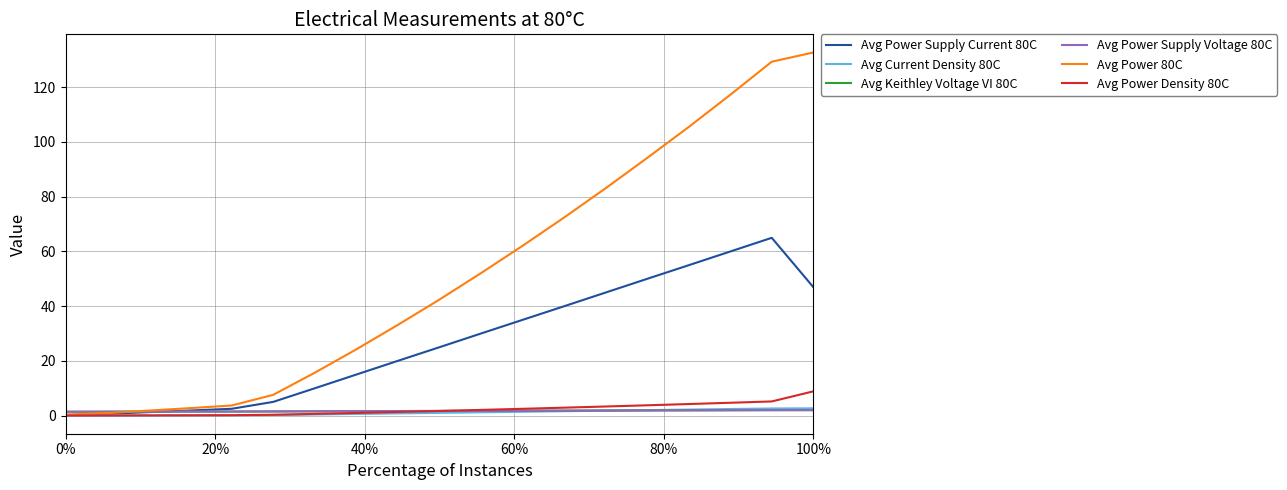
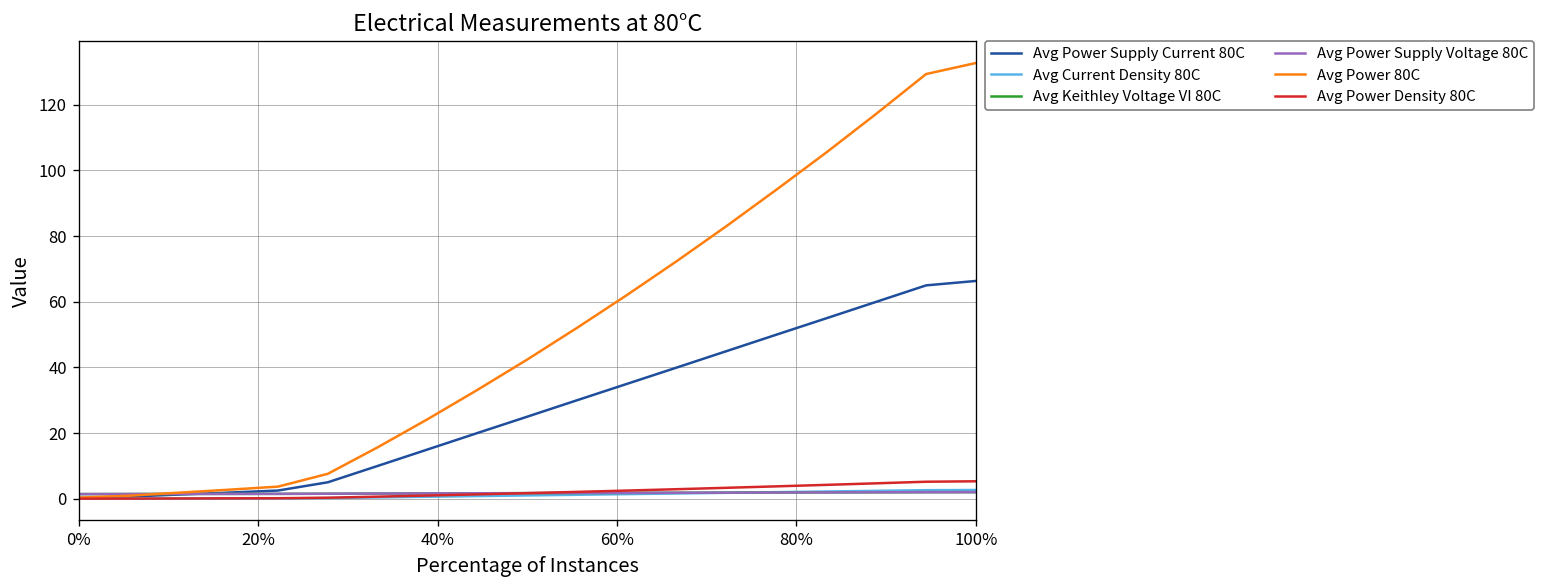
Avg Power Supply Current 80C, 100%: 47 -> 66
Avg Power Density 80C, 100%: 9 -> 5
